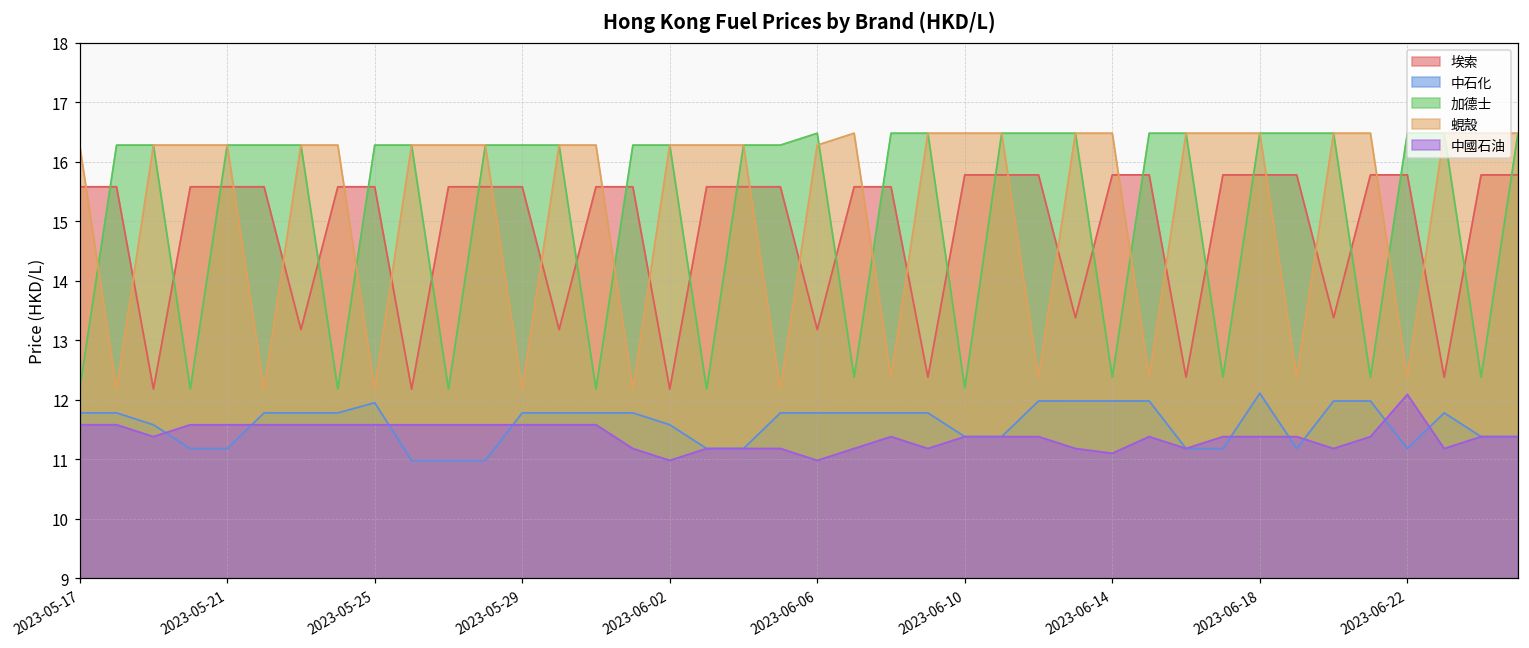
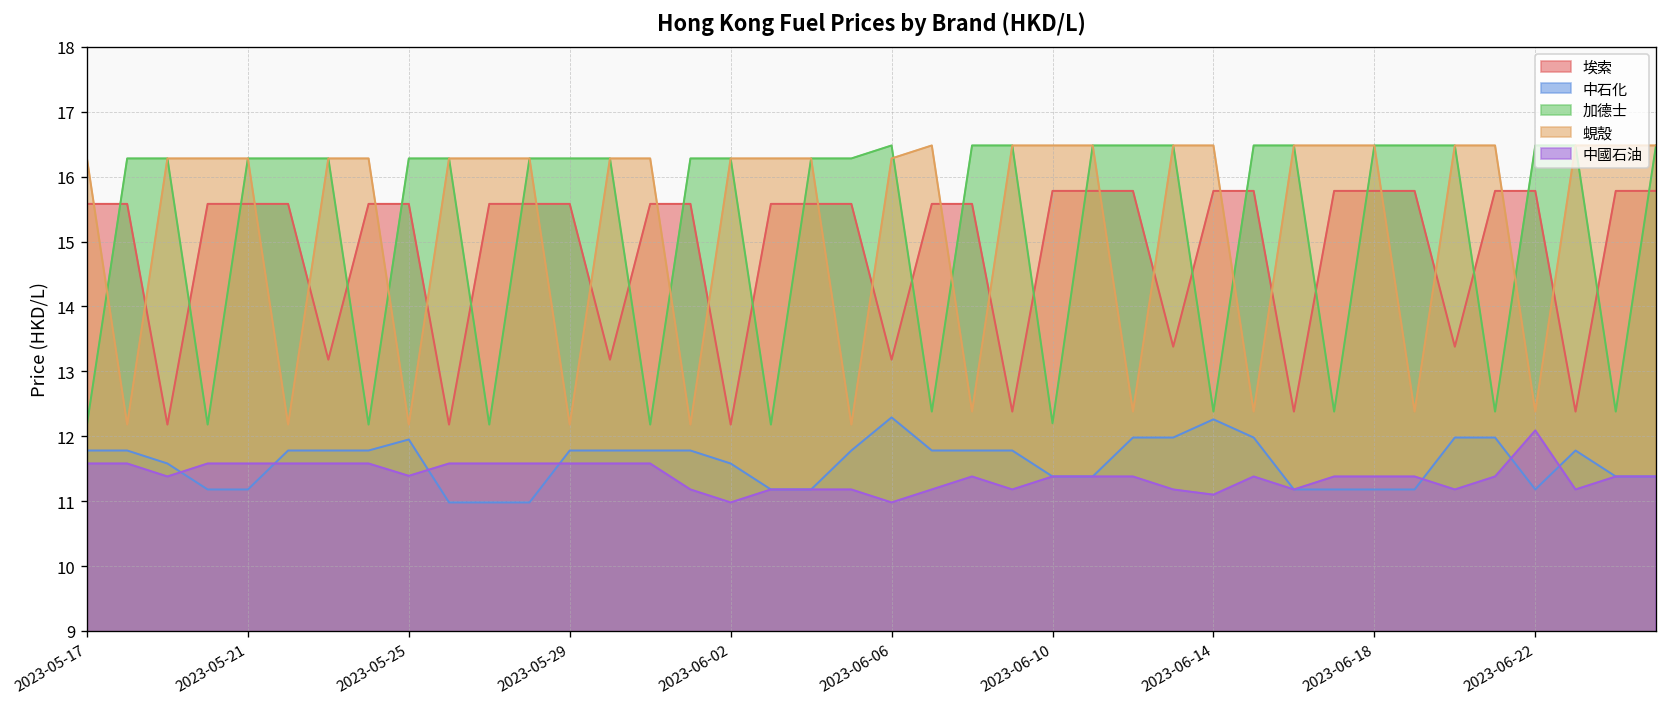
中國石油, 2023-05-25: 11.6 -> 11.4
中石化, 2023-06-06: 11.8 -> 12.3
中石化, 2023-06-14: 12.0 -> 12.3
中石化, 2023-06-18: 12.1 -> 11.2
